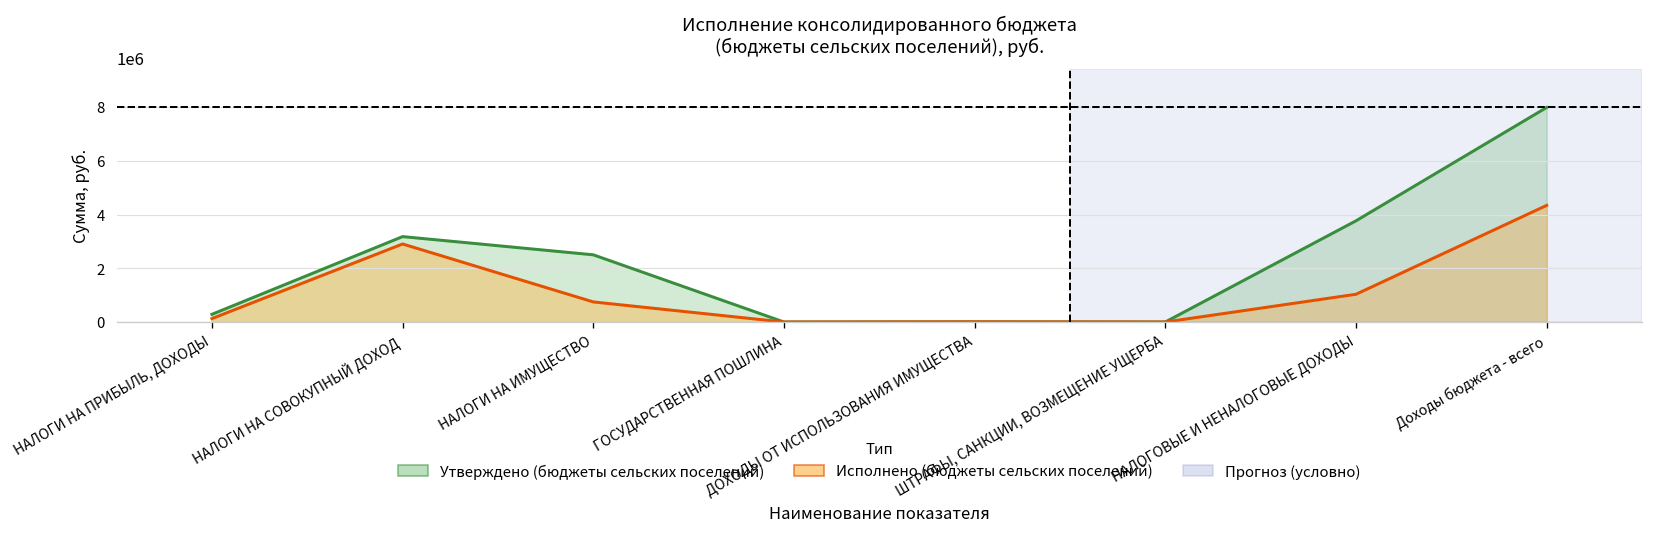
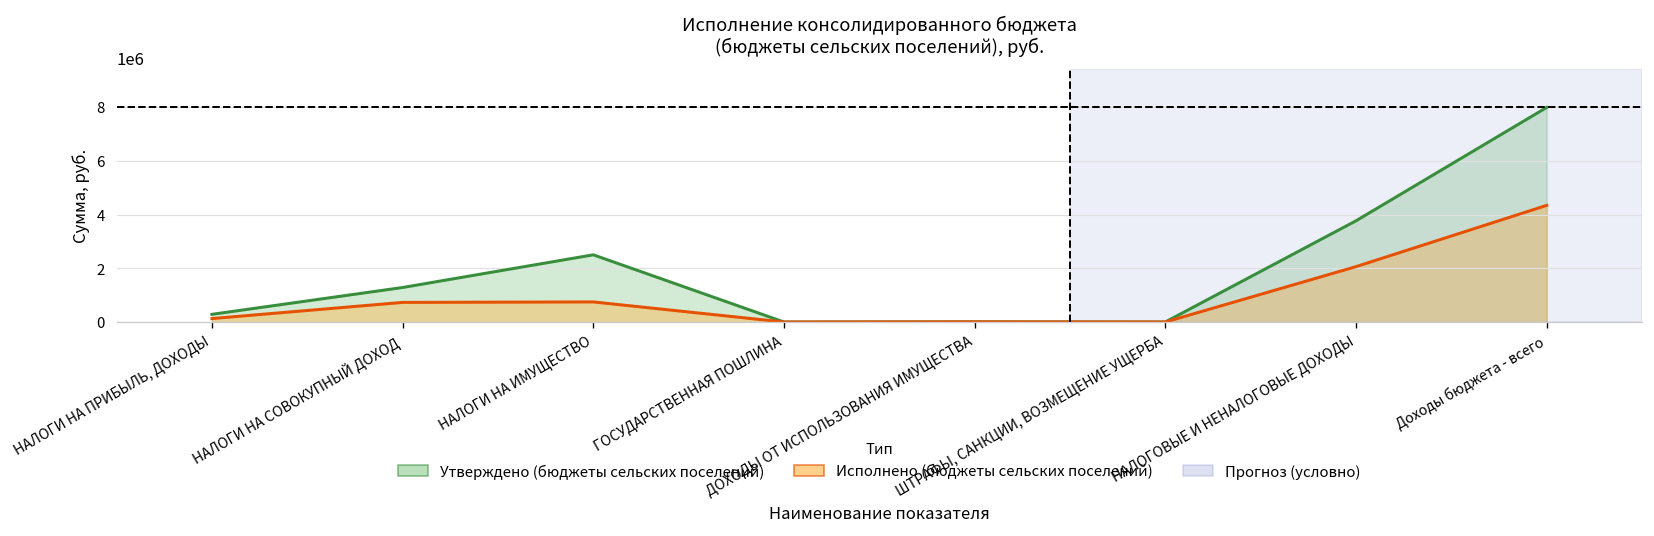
Утверждено (бюджеты сельских поселений), НАЛОГИ НА СОВОКУПНЫЙ ДОХОД: 3200000 -> 1300000
Исполнено (бюджеты сельских поселений), НАЛОГИ НА СОВОКУПНЫЙ ДОХОД: 2900000 -> 700000
Исполнено (бюджеты сельских поселений), НАЛОГОВЫЕ И НЕНАЛОГОВЫЕ ДОХОДЫ: 1000000 -> 2100000
